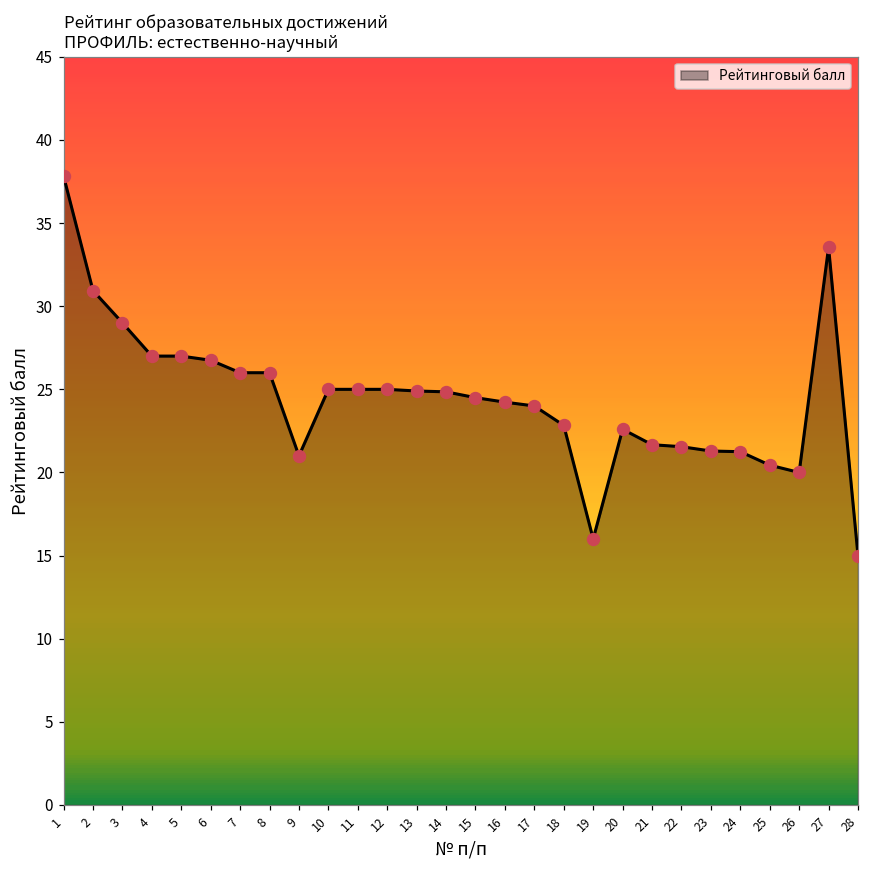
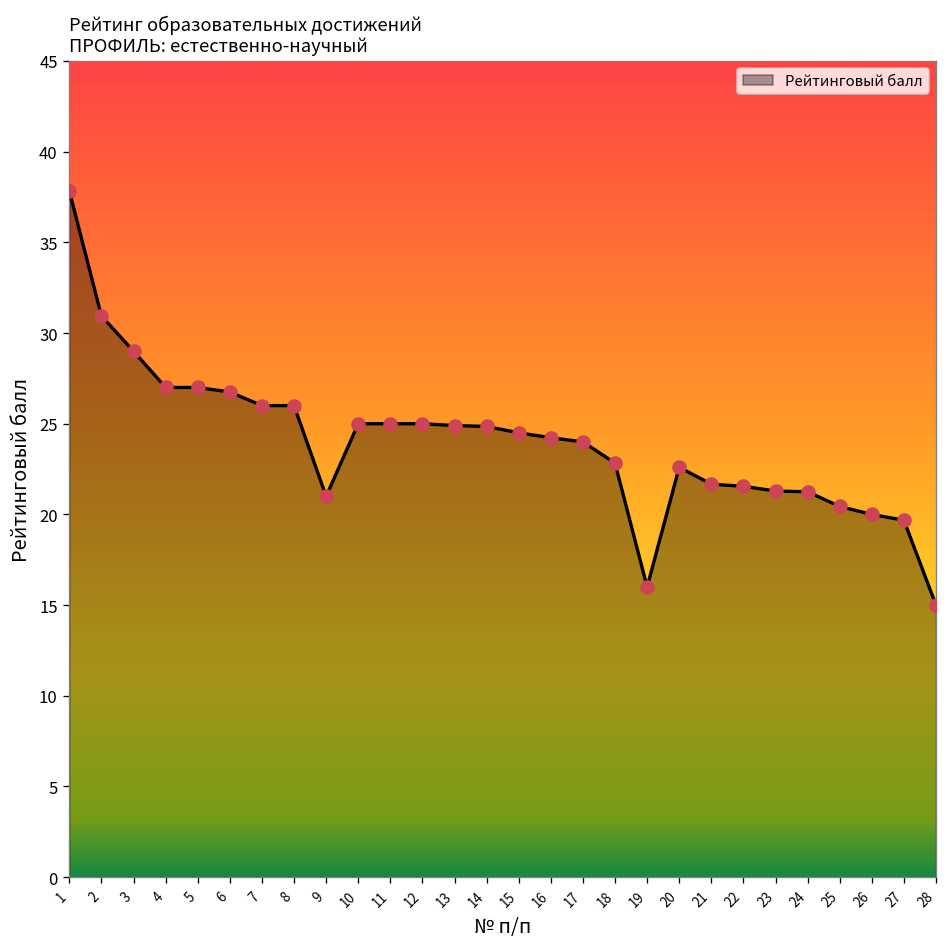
27: 33.5 -> 19.7
